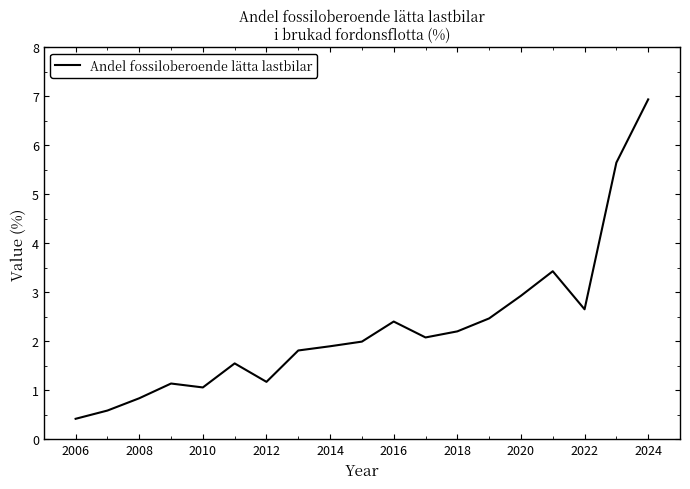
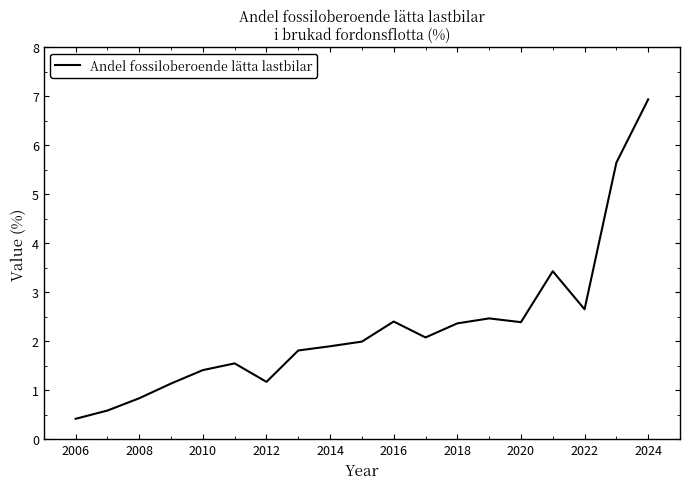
2010: 1.1 -> 1.4
2018: 2.2 -> 2.4
2020: 2.9 -> 2.4
